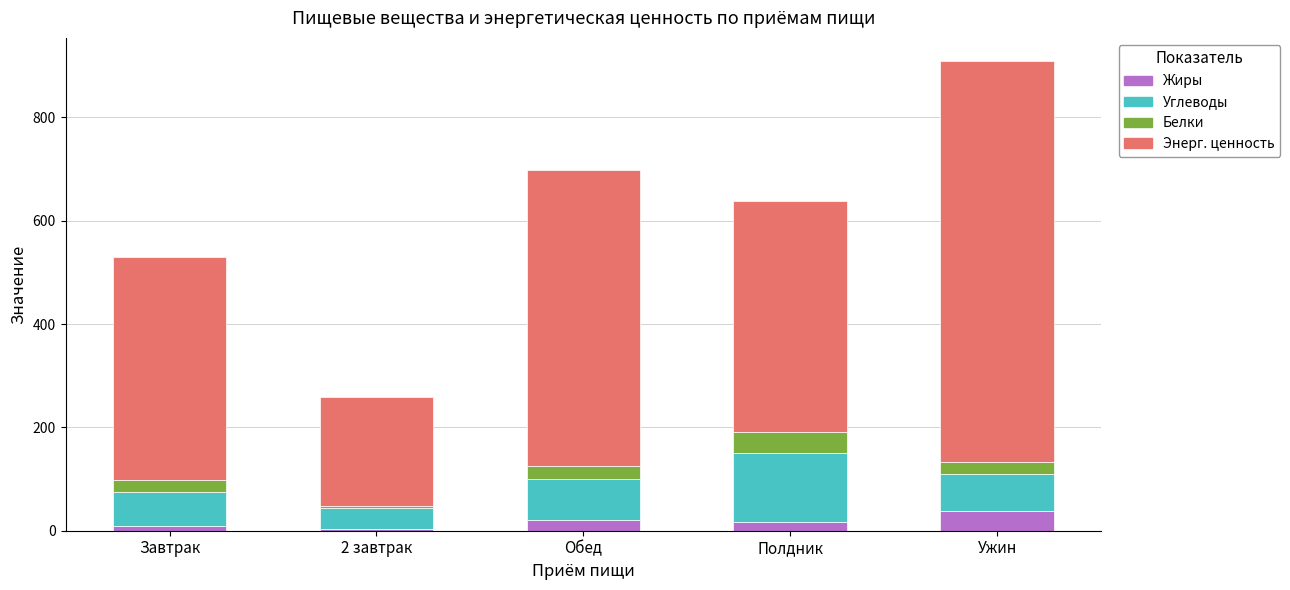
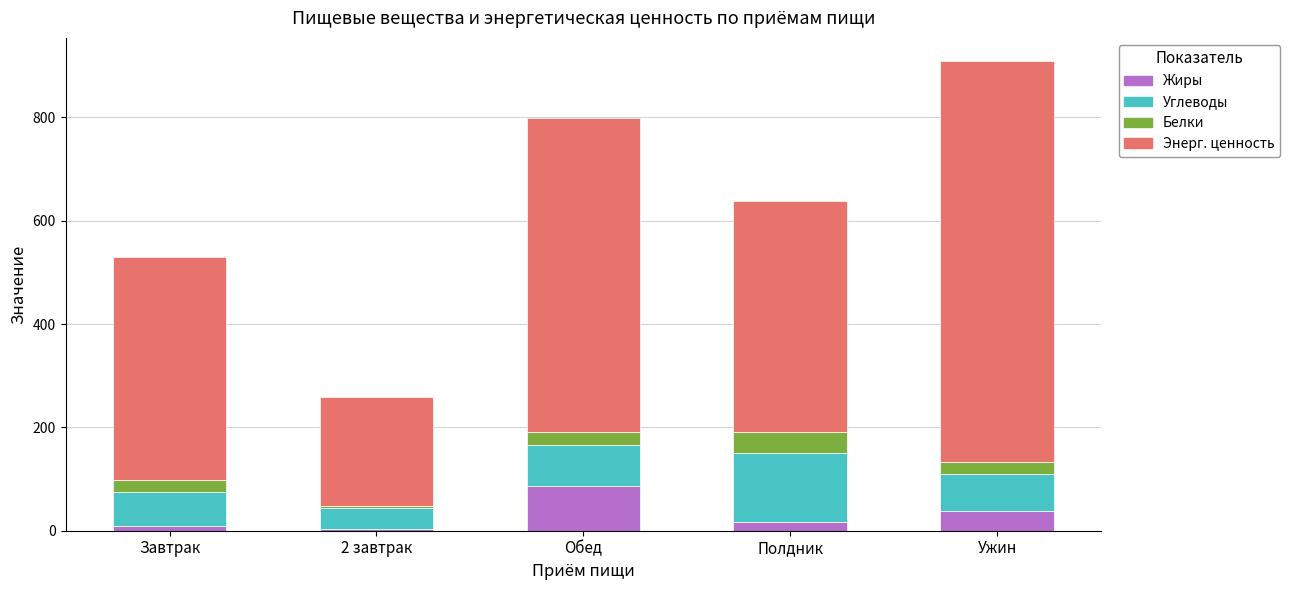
Жиры, Обед: 20 -> 90
Энерг. ценность, Обед: 570 -> 610
